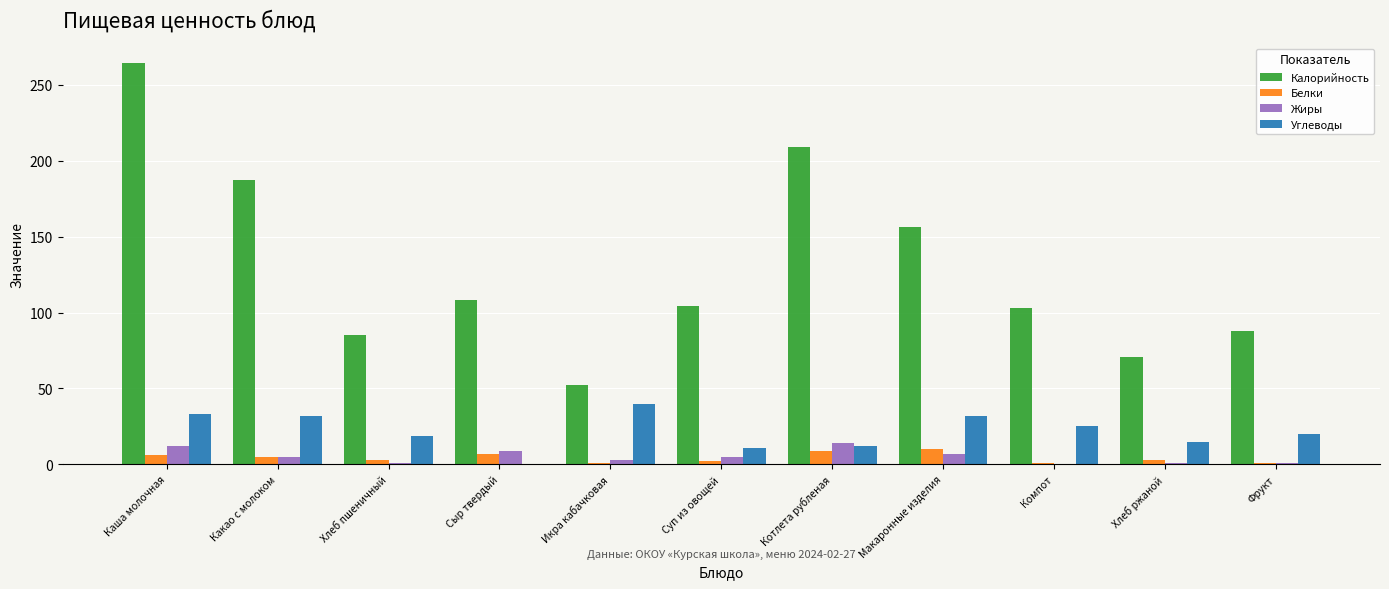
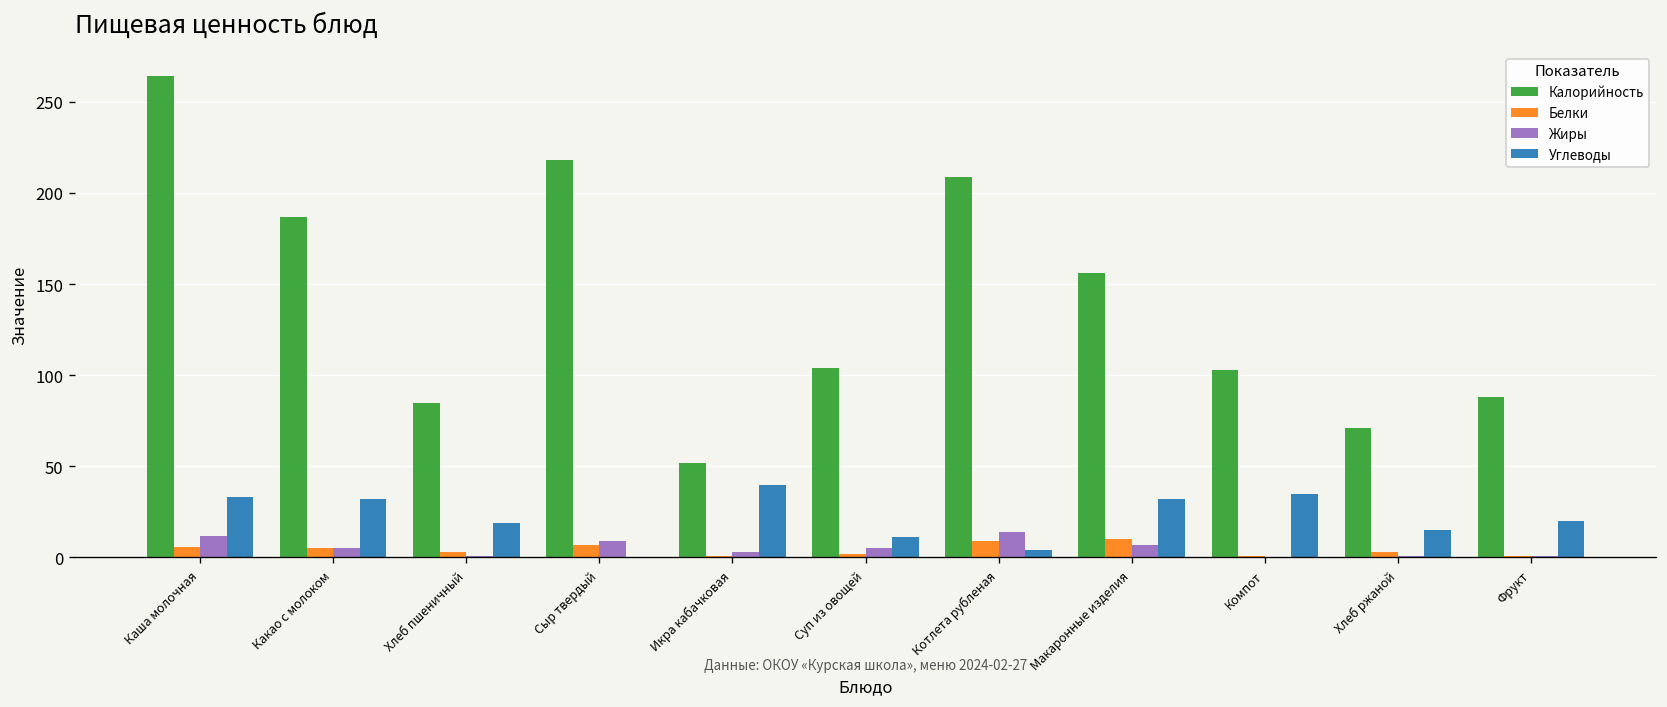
Калорийность, Сыр твердый: 108 -> 218
Углеводы, Котлета рубленая: 12 -> 4
Углеводы, Компот: 25 -> 35
